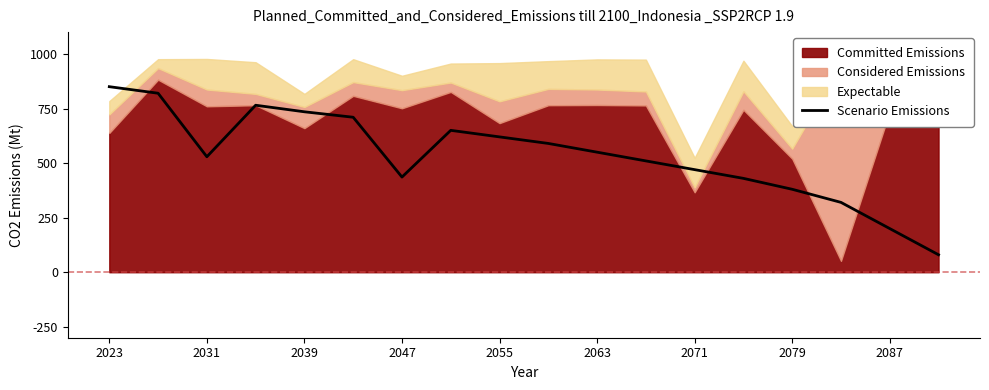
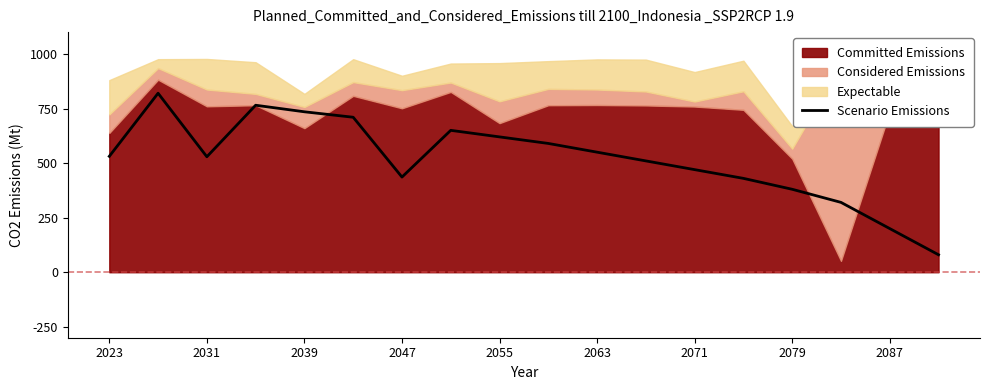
Scenario Emissions, 2023: 850 -> 530
Expectable, 2023: 60 -> 160
Committed Emissions, 2071: 370 -> 760
